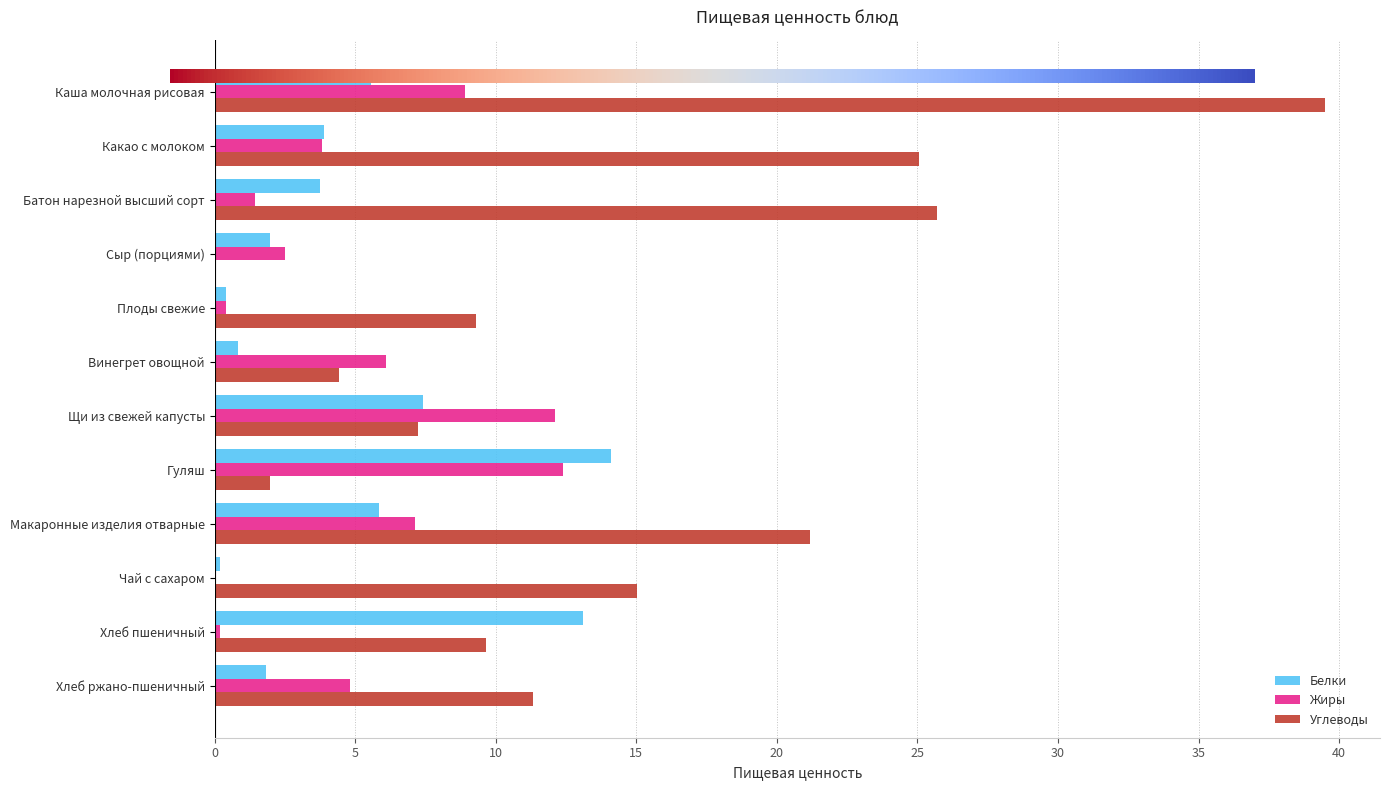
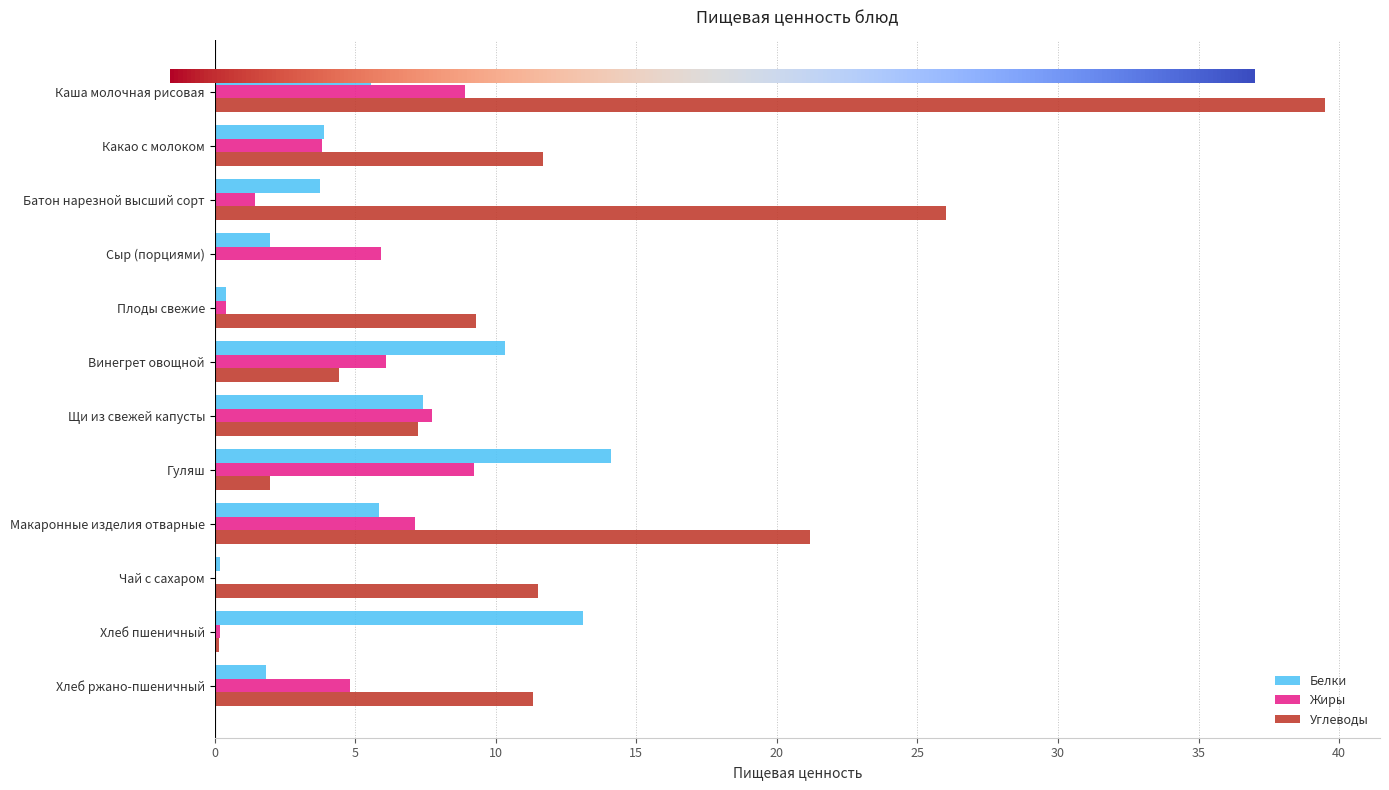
Углеводы, Какао с молоком: 25.1 -> 11.7
Углеводы, Батон нарезной высший сорт: 25.7 -> 26.0
Жиры, Сыр (порциями): 2.5 -> 5.9
Белки, Винегрет овощной: 0.8 -> 10.3
Жиры, Щи из свежей капусты: 12.1 -> 7.7
Жиры, Гуляш: 12.4 -> 9.2
Углеводы, Чай с сахаром: 15.0 -> 11.5
Углеводы, Хлеб пшеничный: 9.7 -> 0.1
